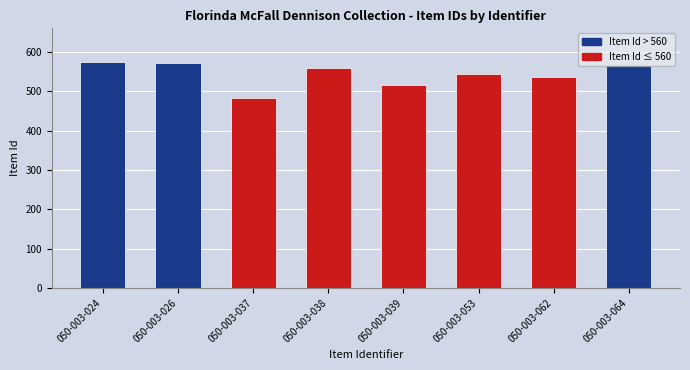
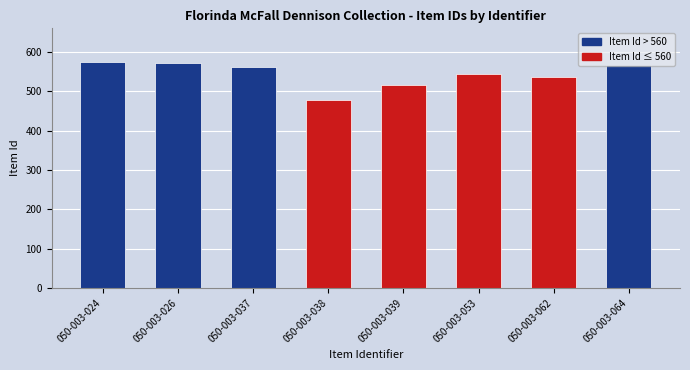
050-003-037: 480 -> 560
050-003-038: 560 -> 480
